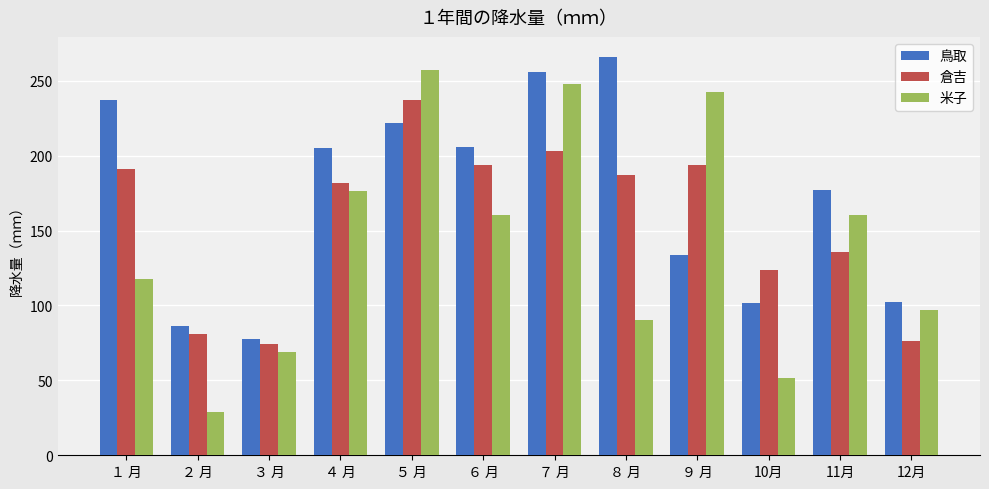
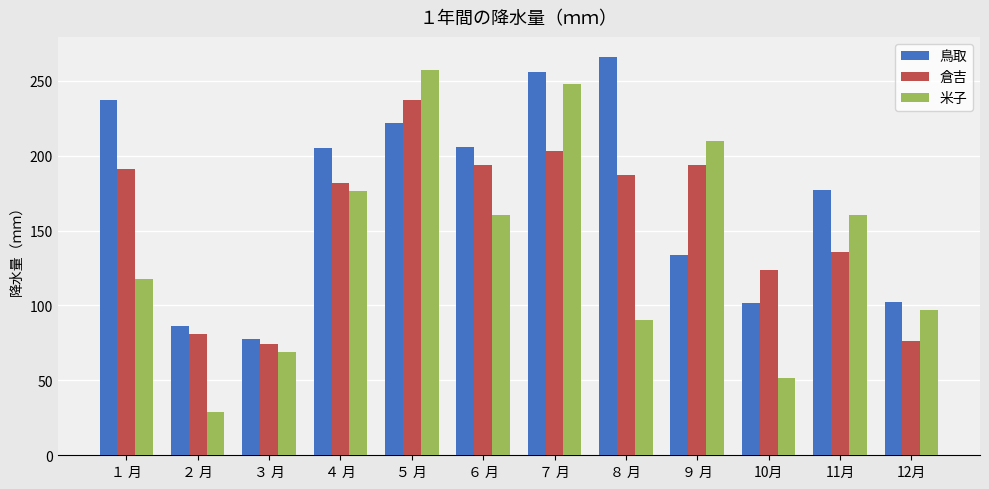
米子, ９ 月: 242 -> 210
